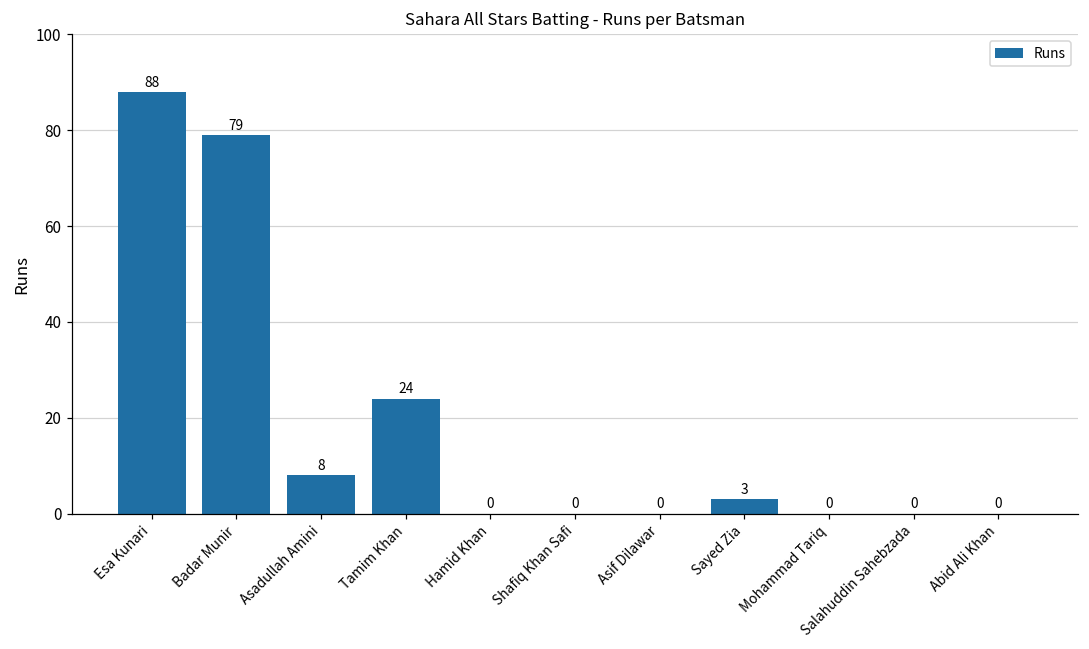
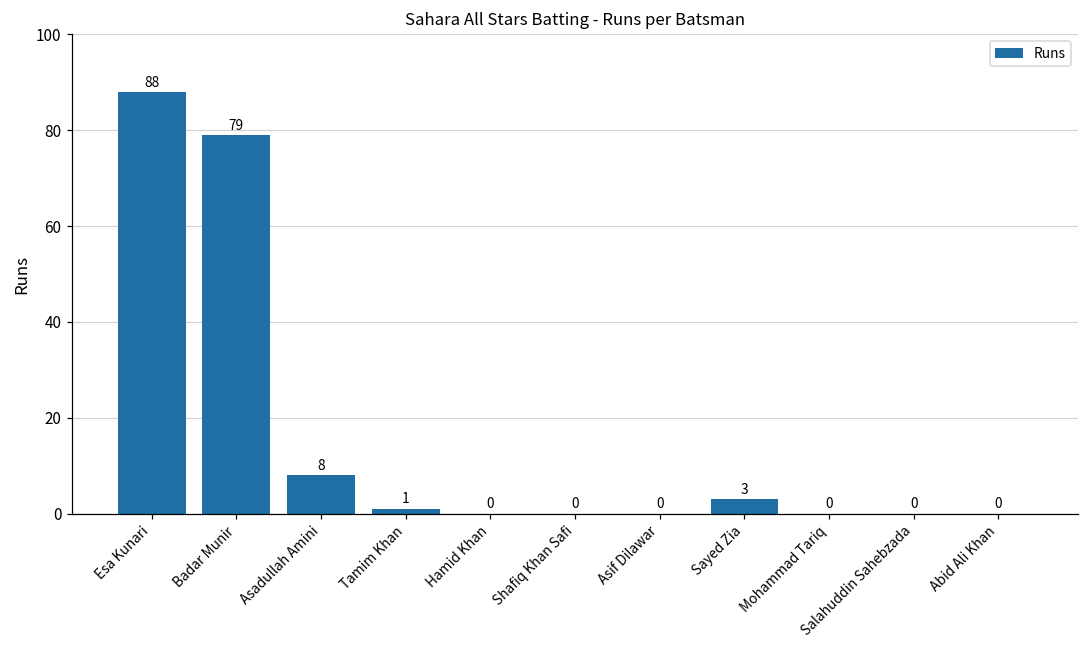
Tamim Khan: 24 -> 1
